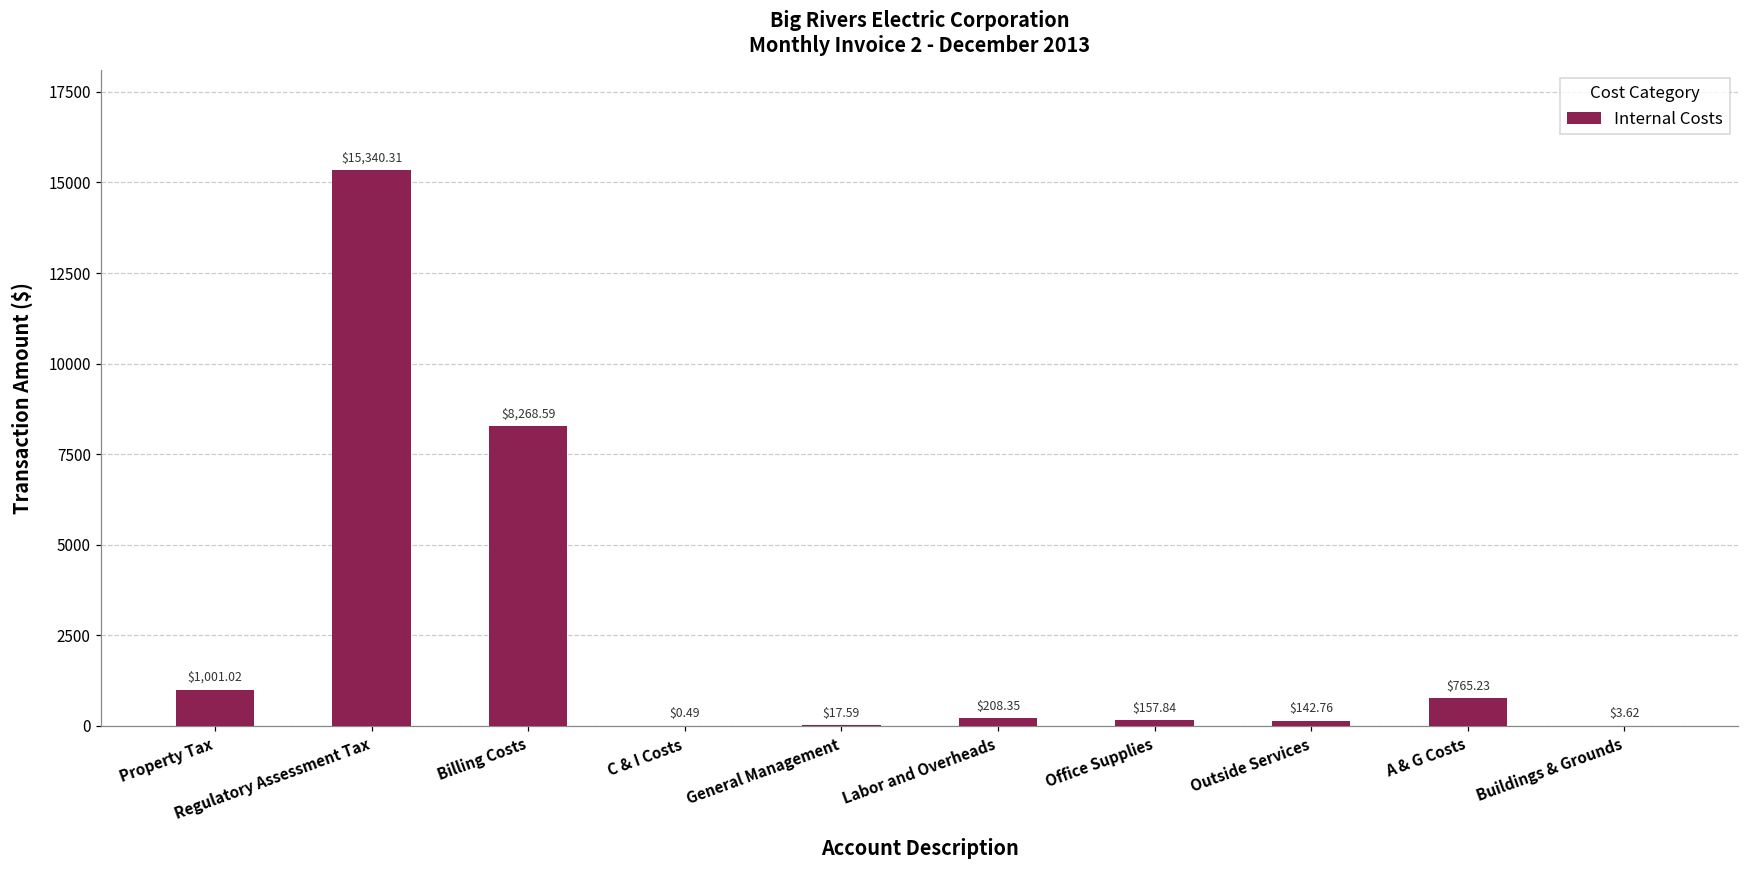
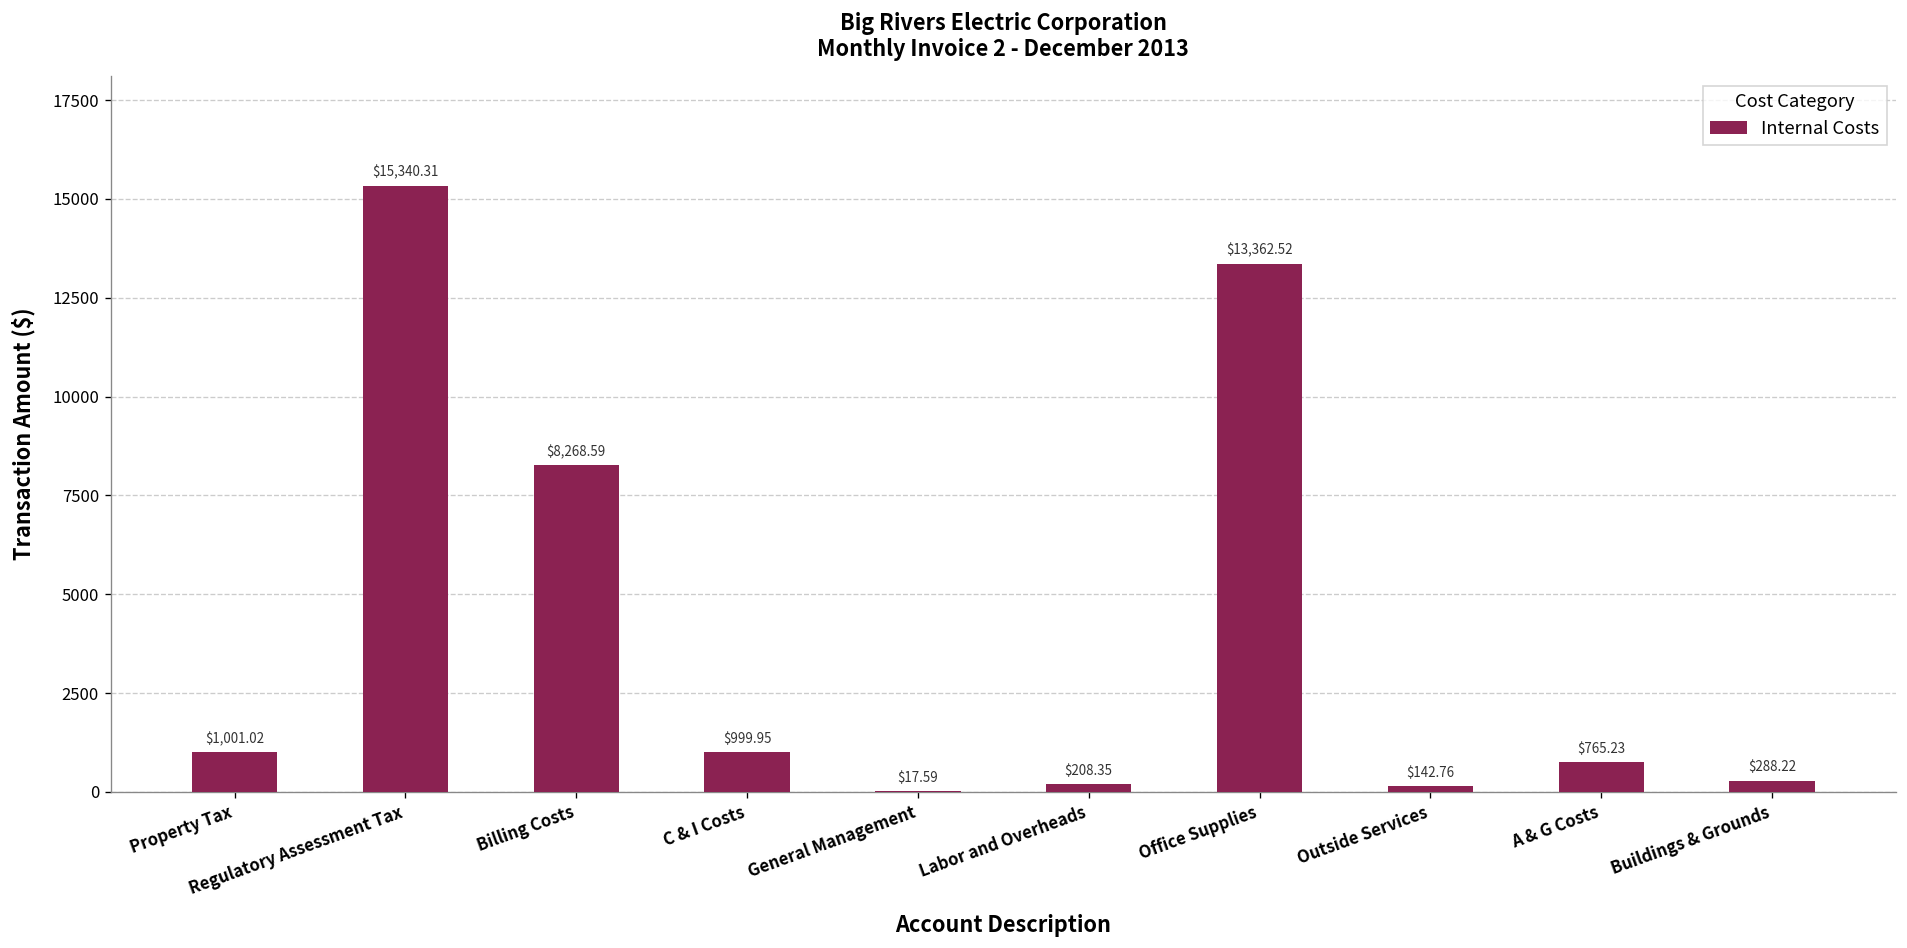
C & I Costs: $0.49 -> $999.95
Office Supplies: $157.84 -> $13,362.52
Buildings & Grounds: $3.62 -> $288.22
